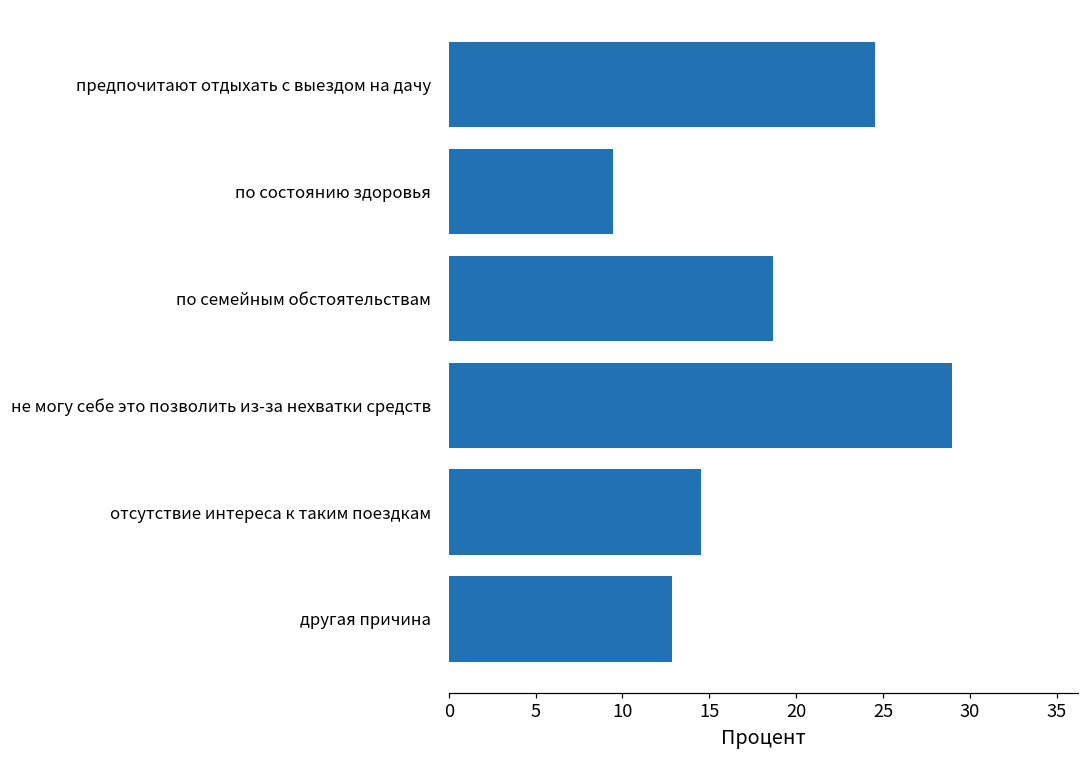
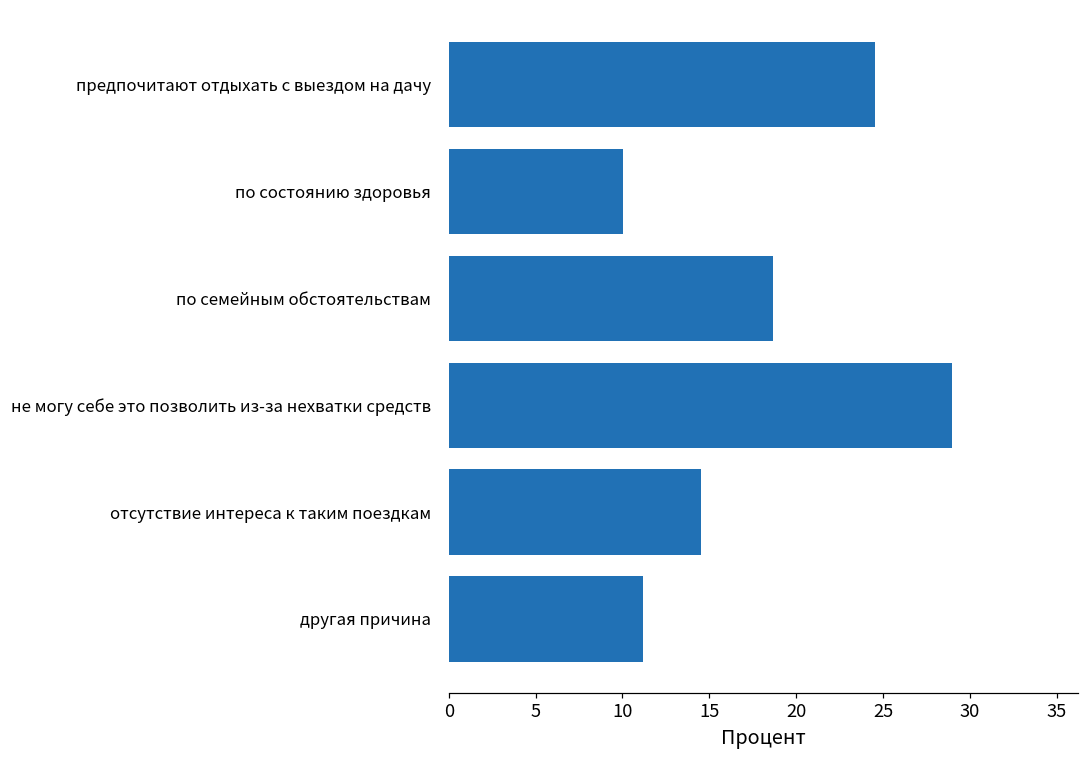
по состоянию здоровья: 9.4 -> 10.1
другая причина: 12.9 -> 11.2
